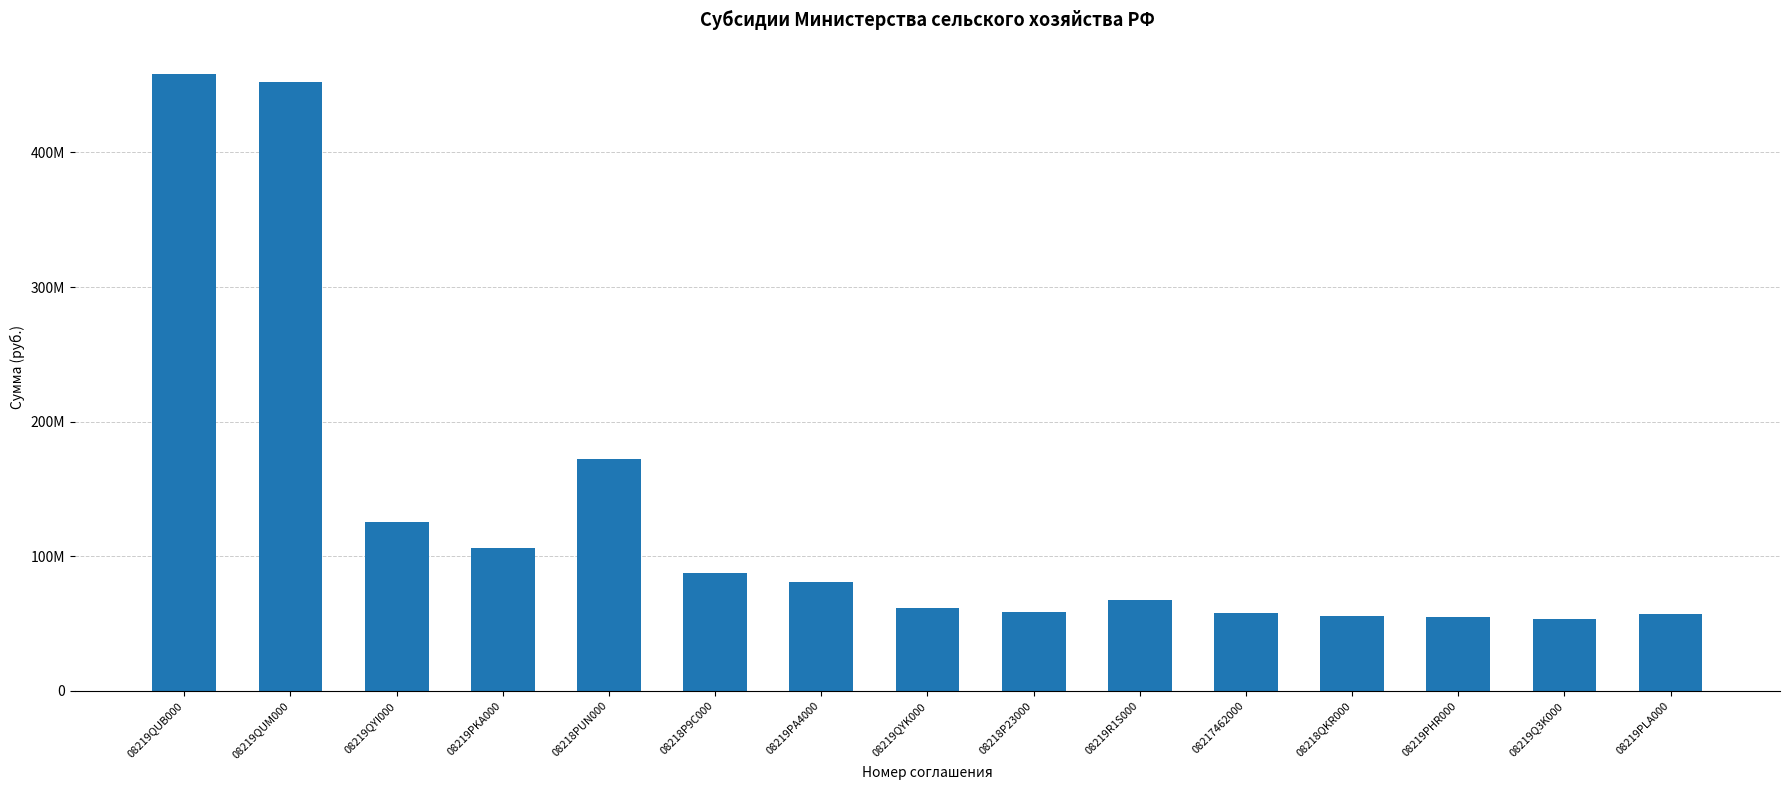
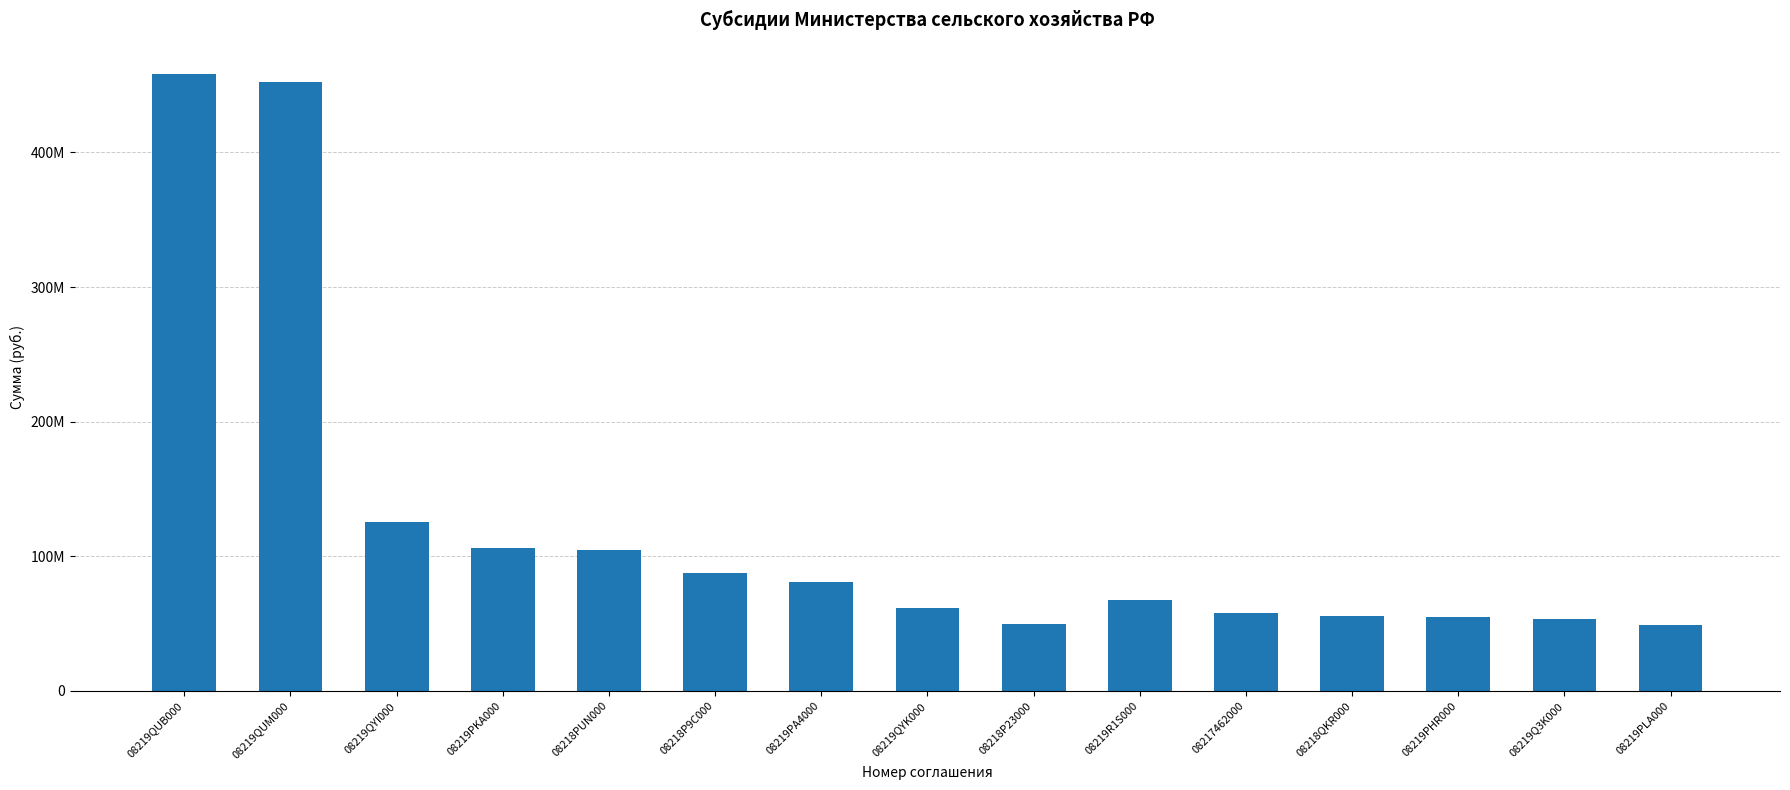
08218PUN000: 172000000 -> 105000000
08218P23000: 59000000 -> 50000000
08219PLA000: 57000000 -> 49000000
